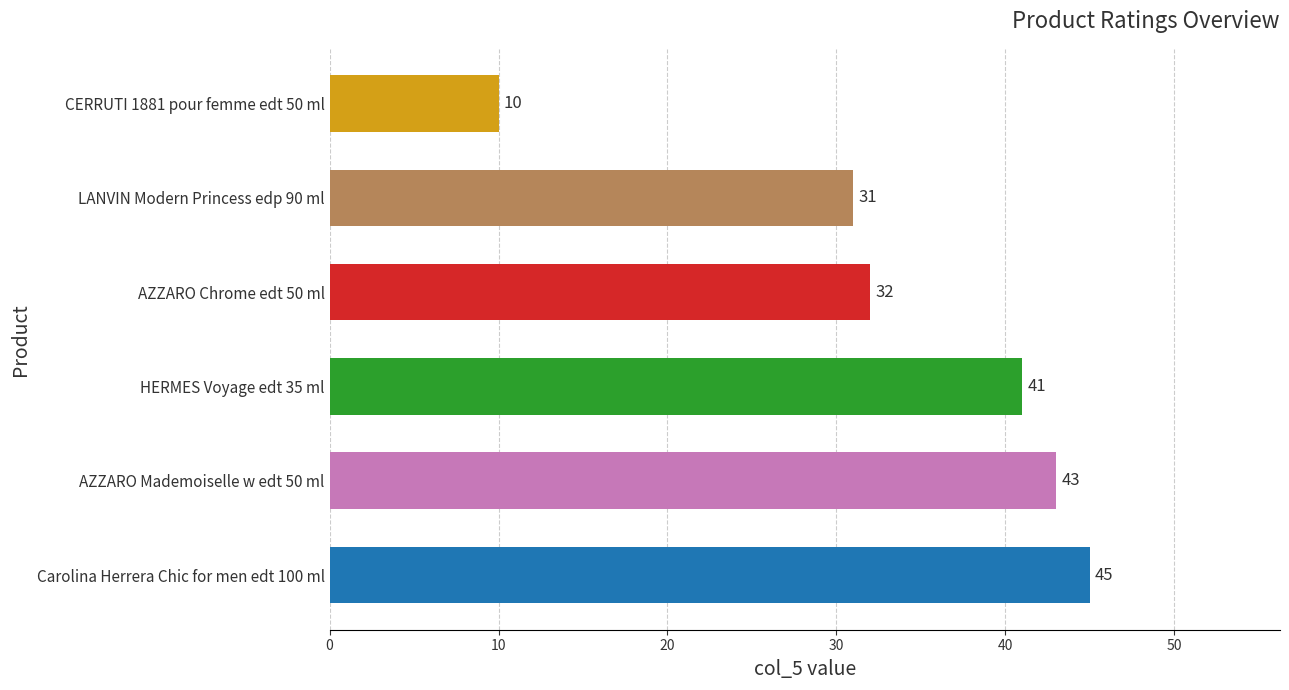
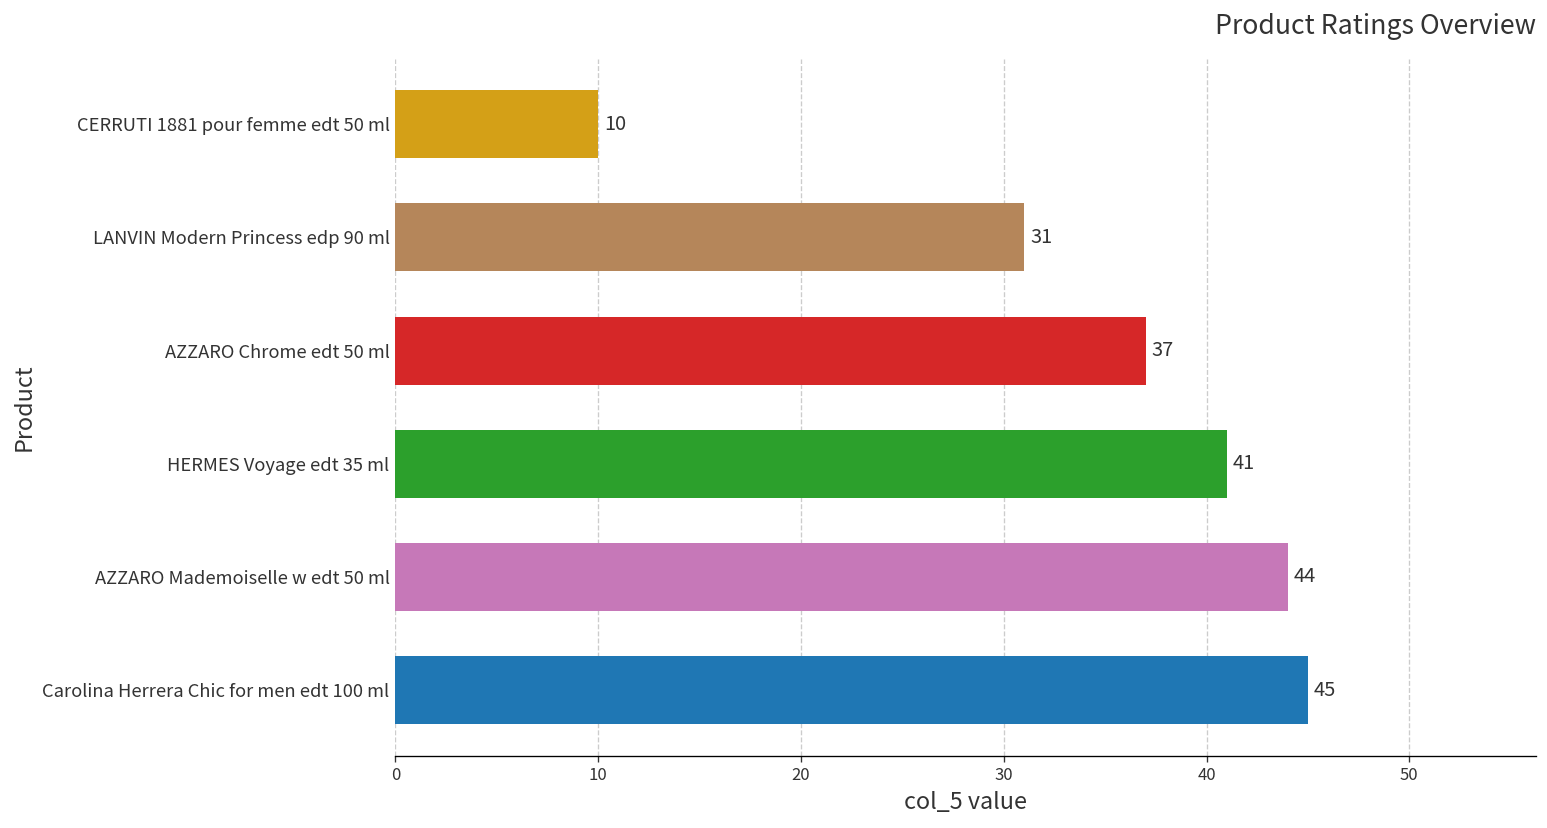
AZZARO Chrome edt 50 ml: 32 -> 37
AZZARO Mademoiselle w edt 50 ml: 43 -> 44
